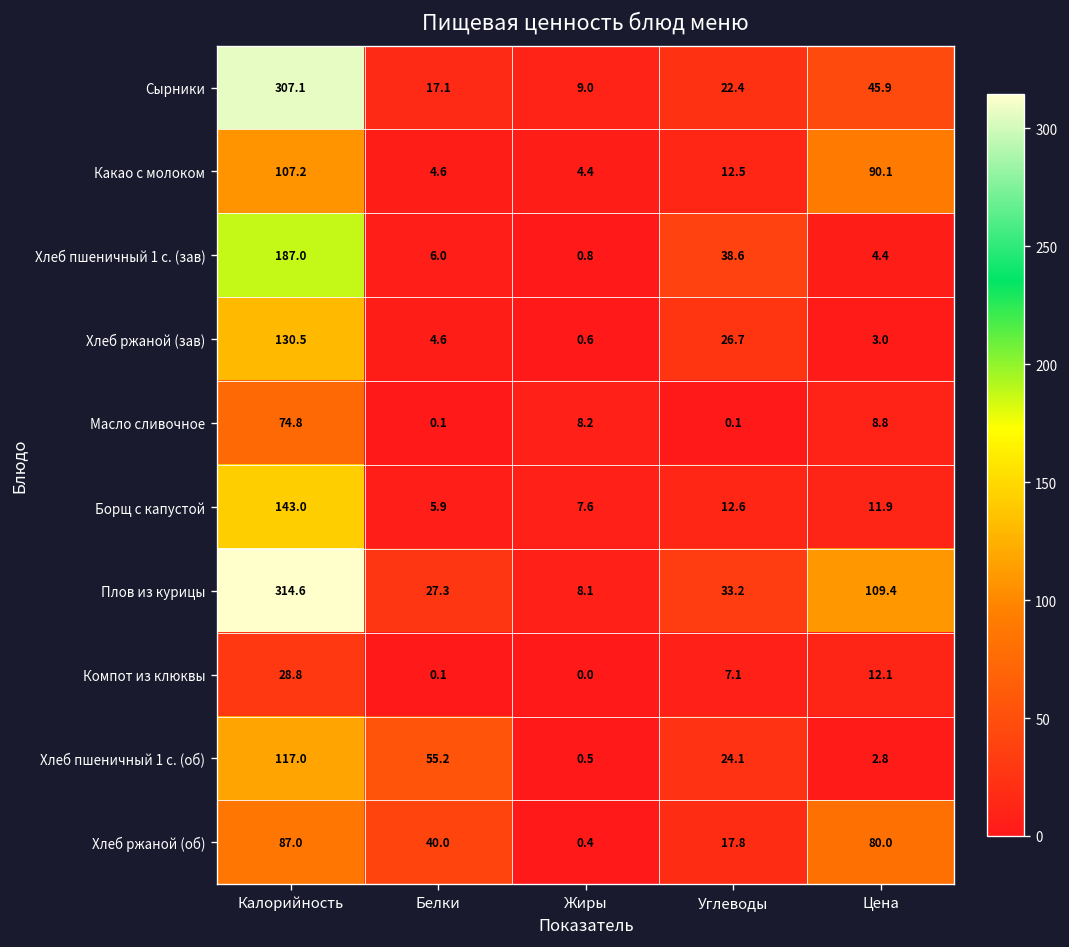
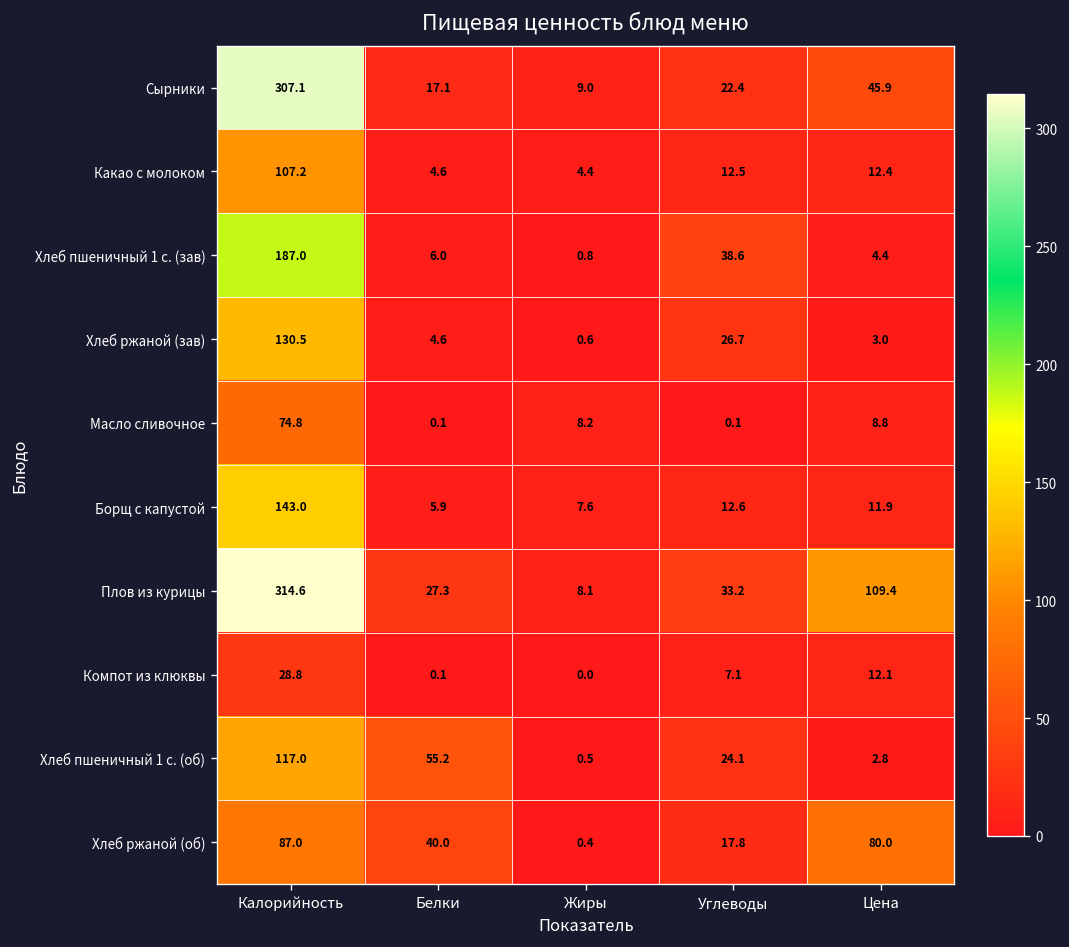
Какао с молоком, Цена: 90.1 -> 12.4
